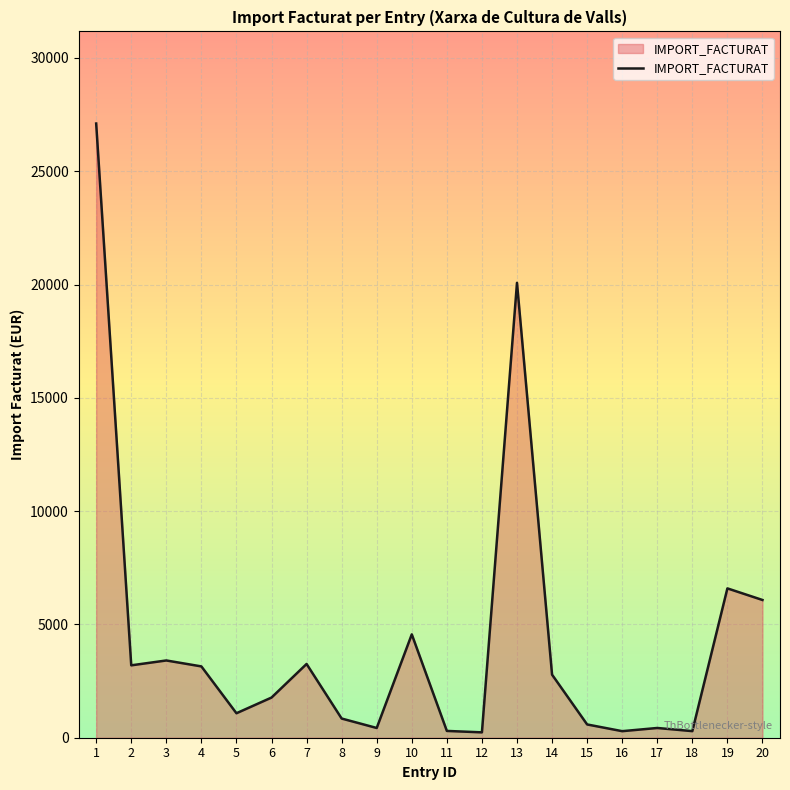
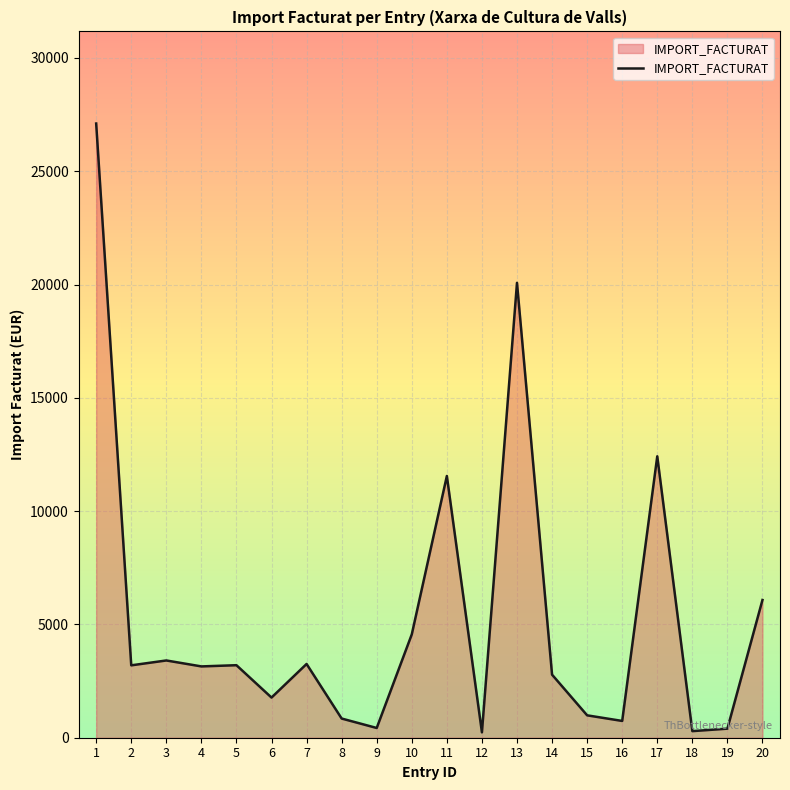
5: 1100 -> 3200
11: 300 -> 11600
15: 600 -> 1000
16: 300 -> 700
17: 400 -> 12400
19: 6600 -> 400
